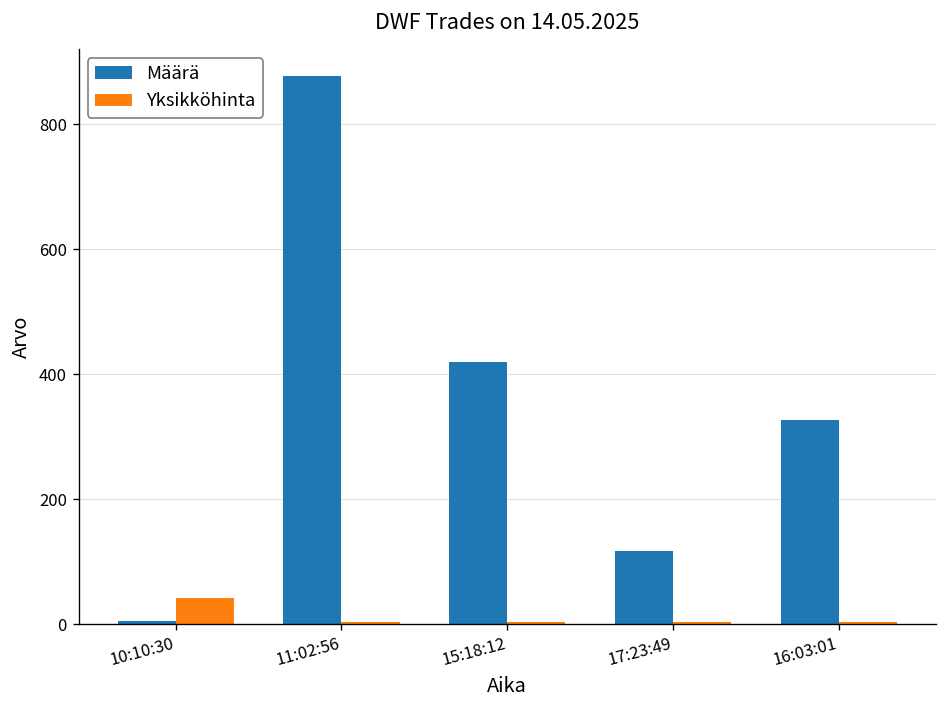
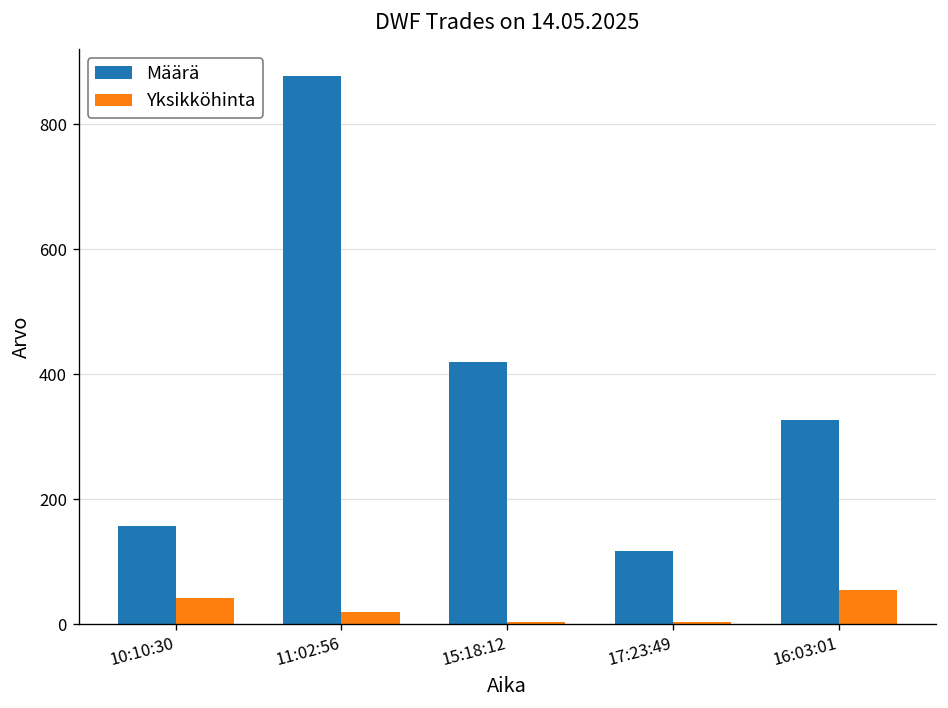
Määrä, 10:10:30: 10 -> 160
Yksikköhinta, 11:02:56: 0 -> 20
Yksikköhinta, 16:03:01: 0 -> 50
